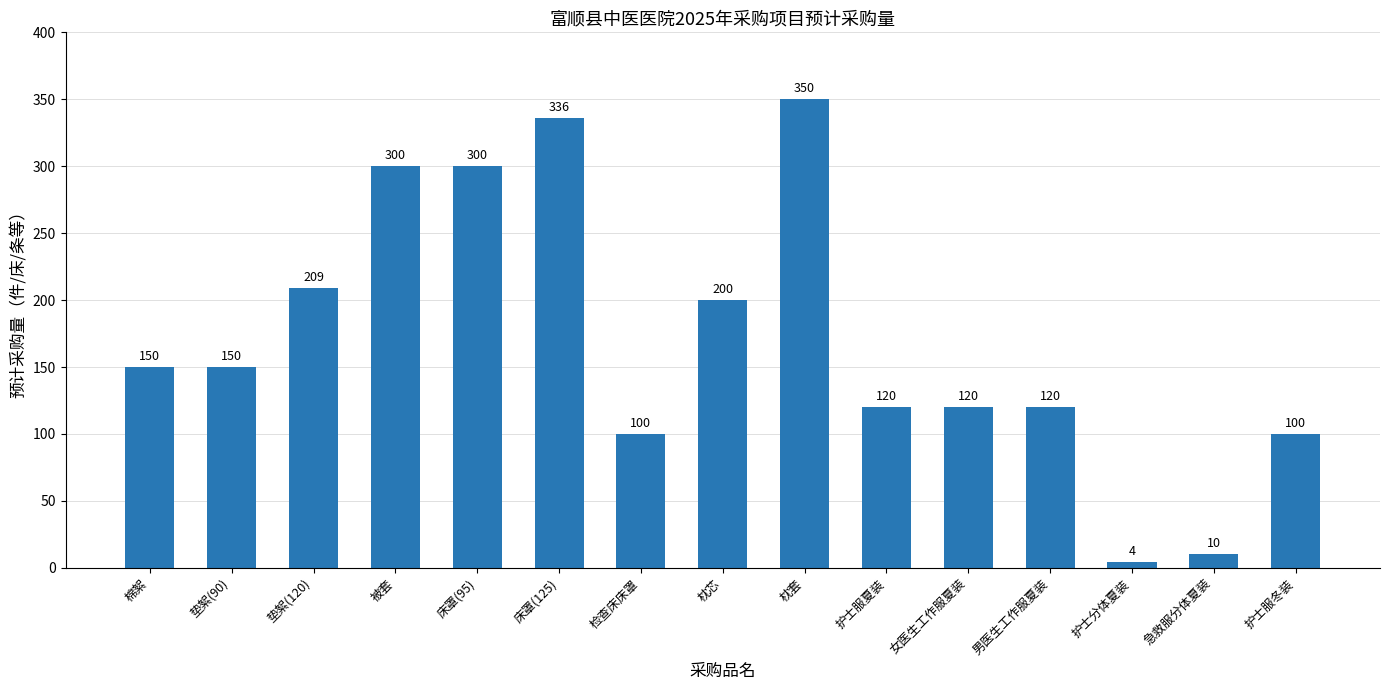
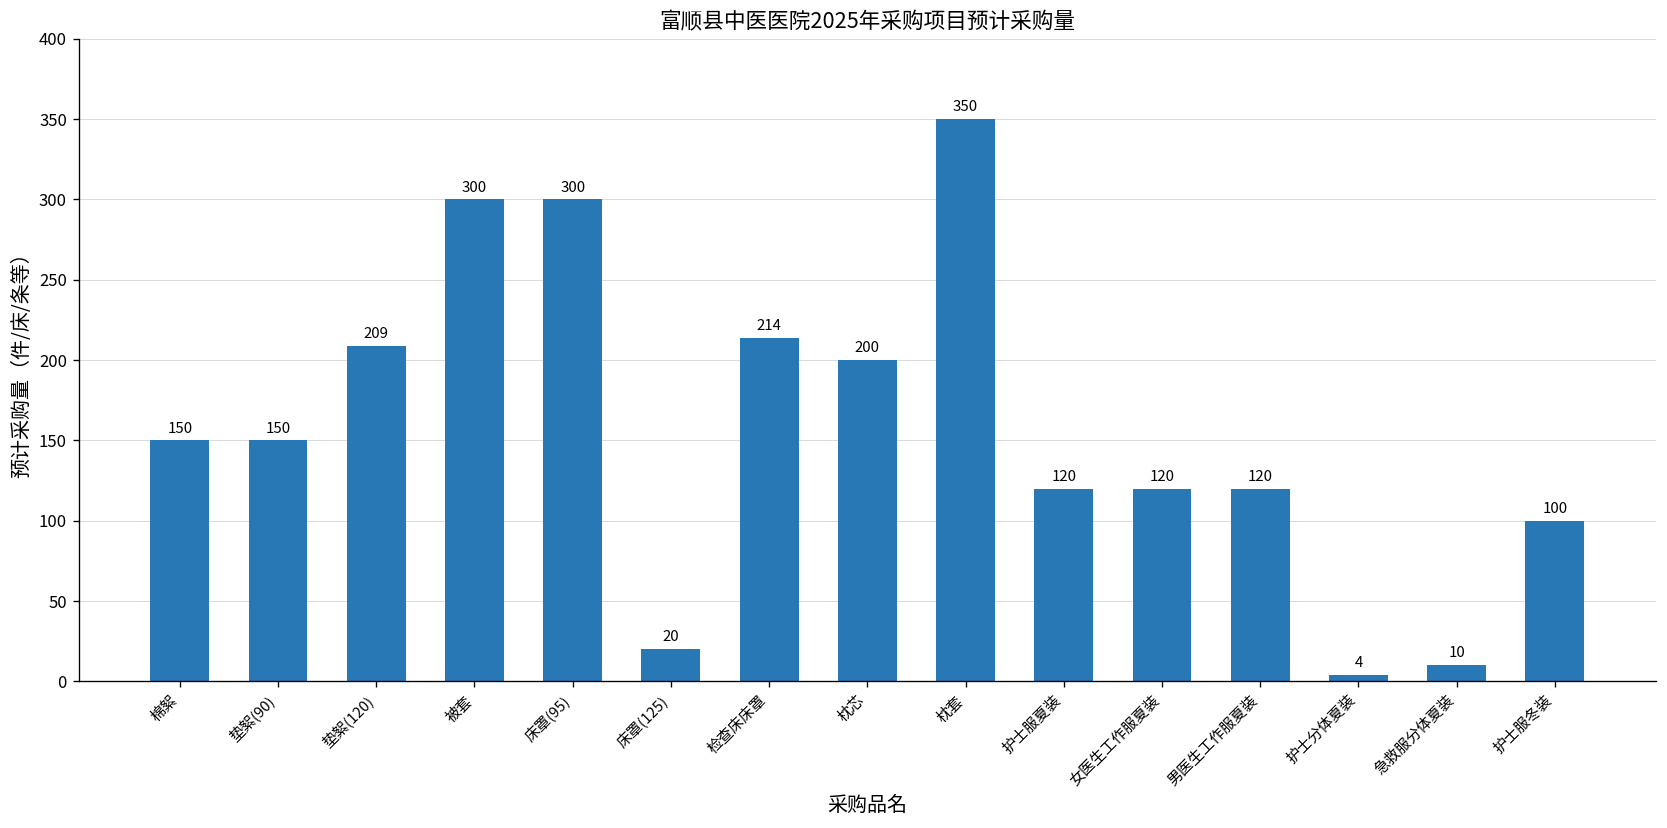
床罩(125): 336 -> 20
检查床床罩: 100 -> 214
